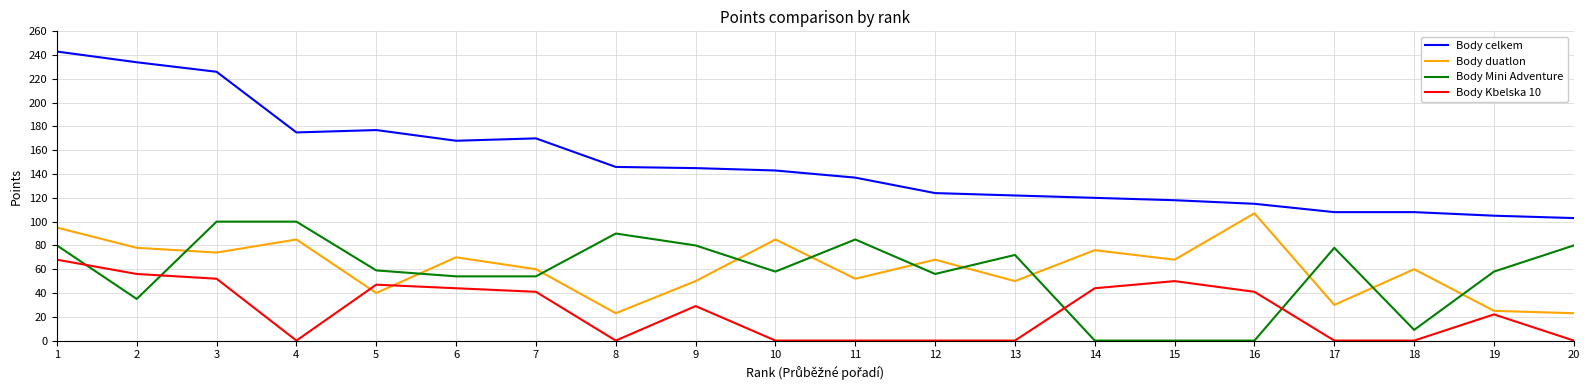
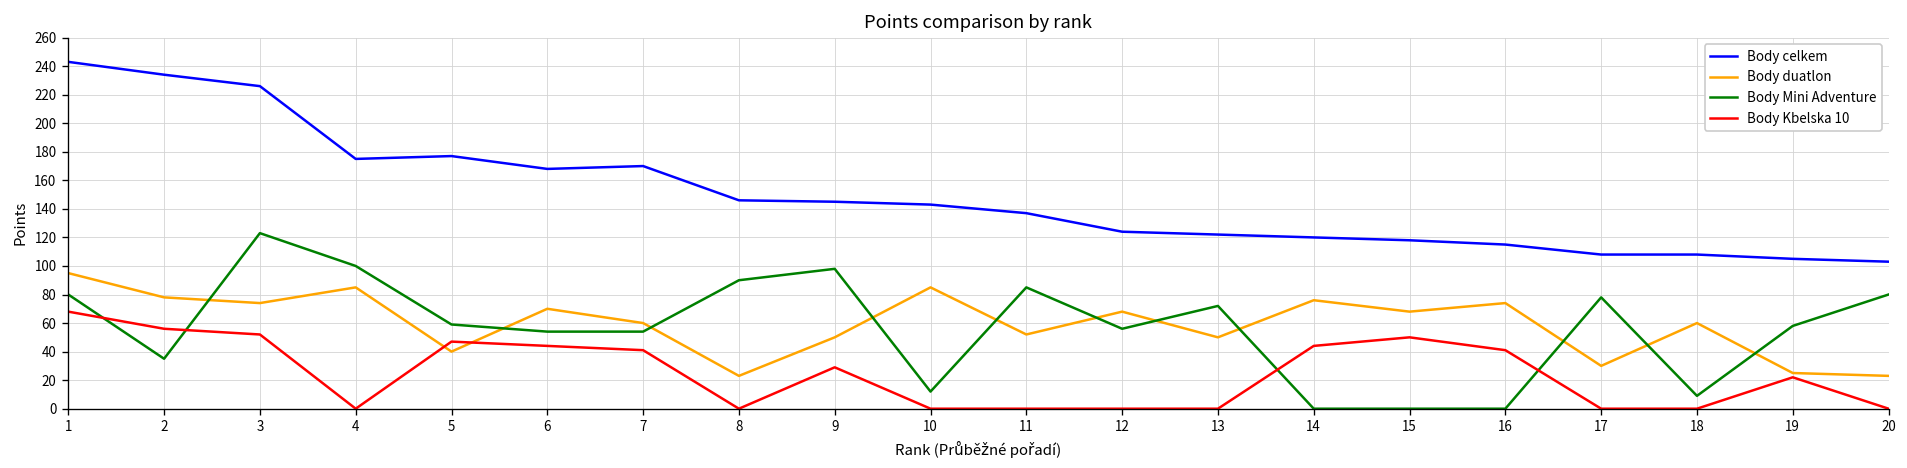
Body Mini Adventure, 3: 100 -> 123
Body Mini Adventure, 9: 80 -> 98
Body Mini Adventure, 10: 58 -> 12
Body duatlon, 16: 107 -> 74
